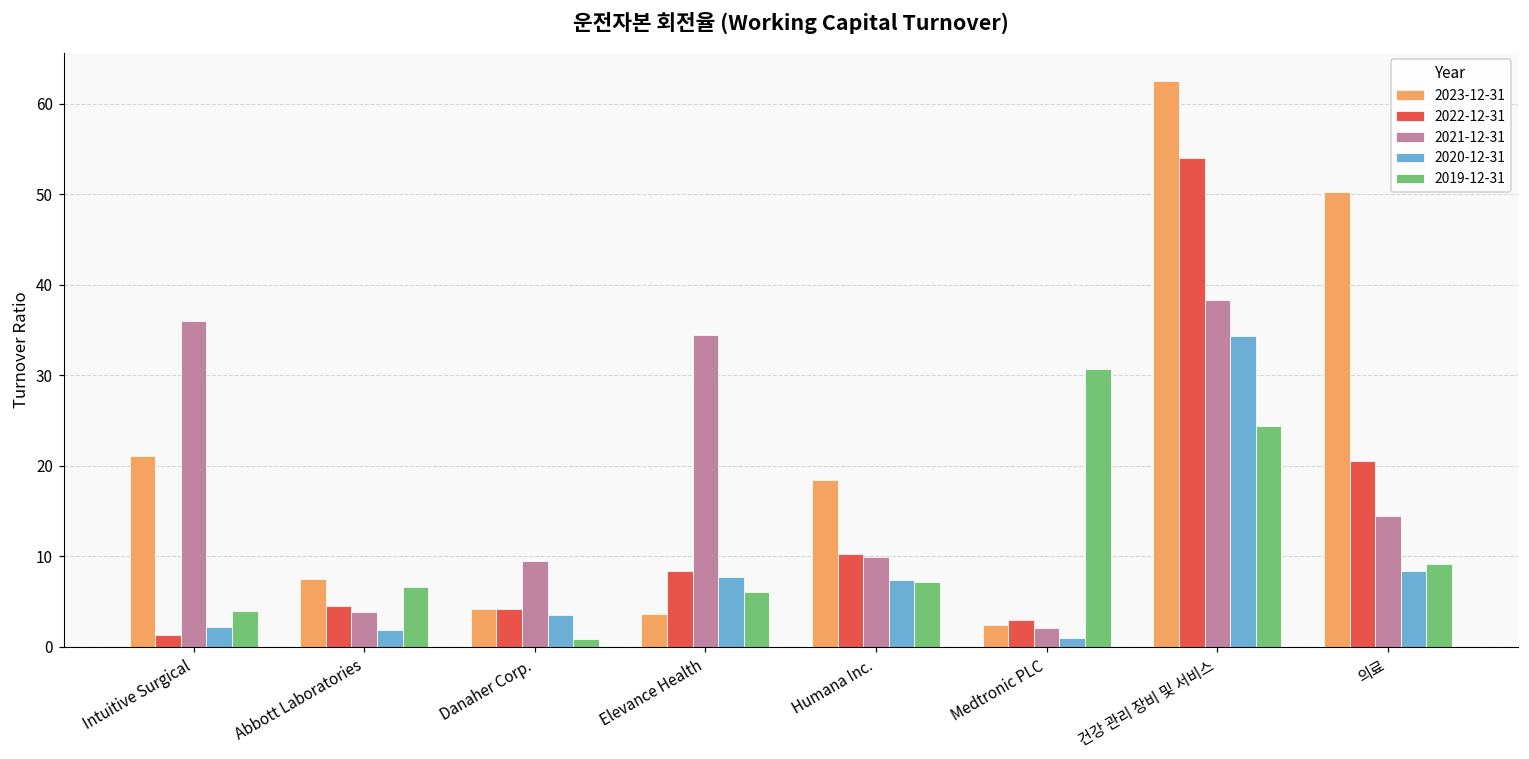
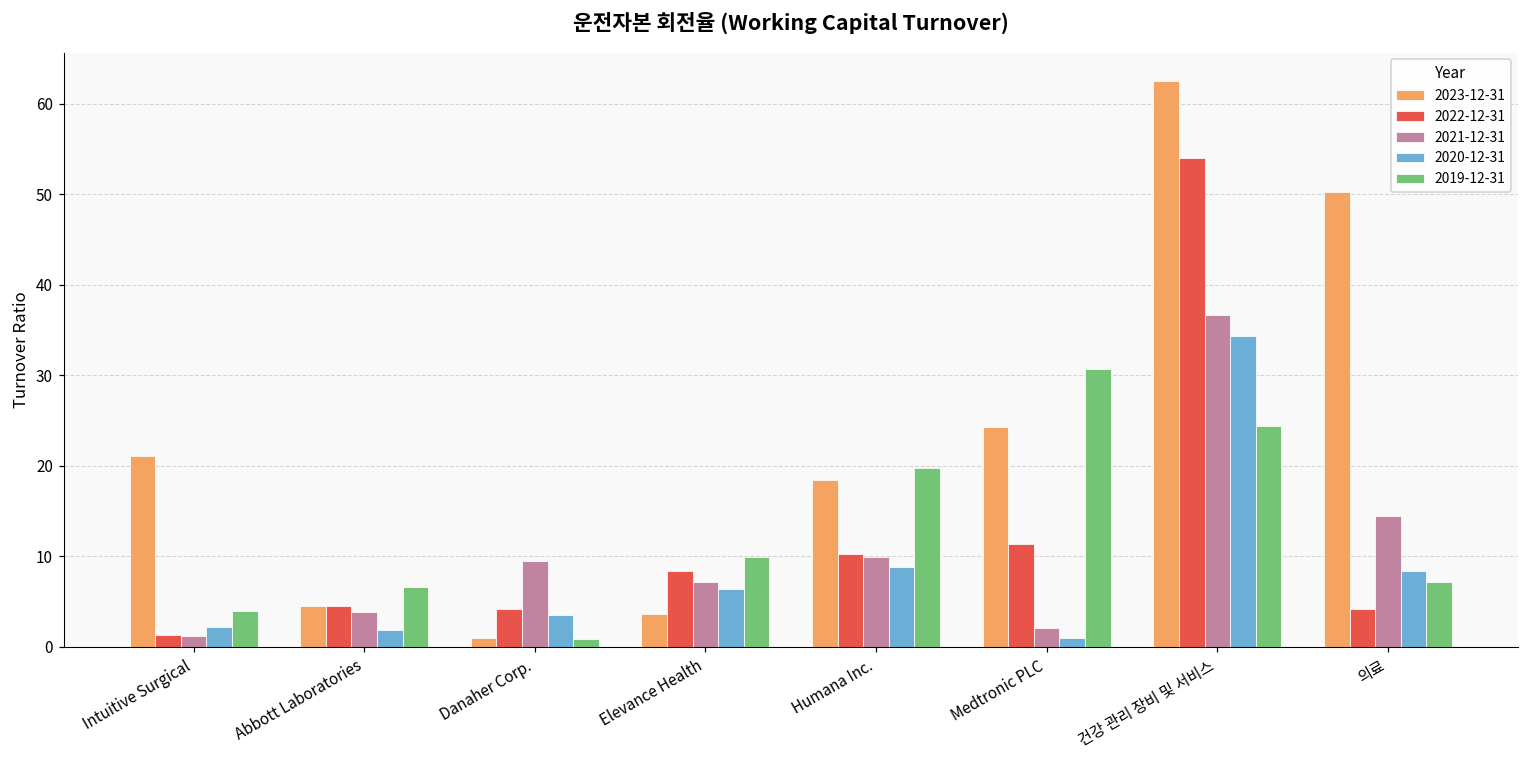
2021-12-31, Intuitive Surgical: 36 -> 1
2023-12-31, Abbott Laboratories: 8 -> 5
2023-12-31, Danaher Corp.: 4 -> 1
2021-12-31, Elevance Health: 34 -> 7
2020-12-31, Elevance Health: 8 -> 6
2019-12-31, Elevance Health: 6 -> 10
2020-12-31, Humana Inc.: 7 -> 9
2019-12-31, Humana Inc.: 7 -> 20
2023-12-31, Medtronic PLC: 2 -> 24
2022-12-31, Medtronic PLC: 3 -> 11
2021-12-31, 건강 관리 장비 및 서비스: 38 -> 37
2022-12-31, 의료: 21 -> 4
2019-12-31, 의료: 9 -> 7
